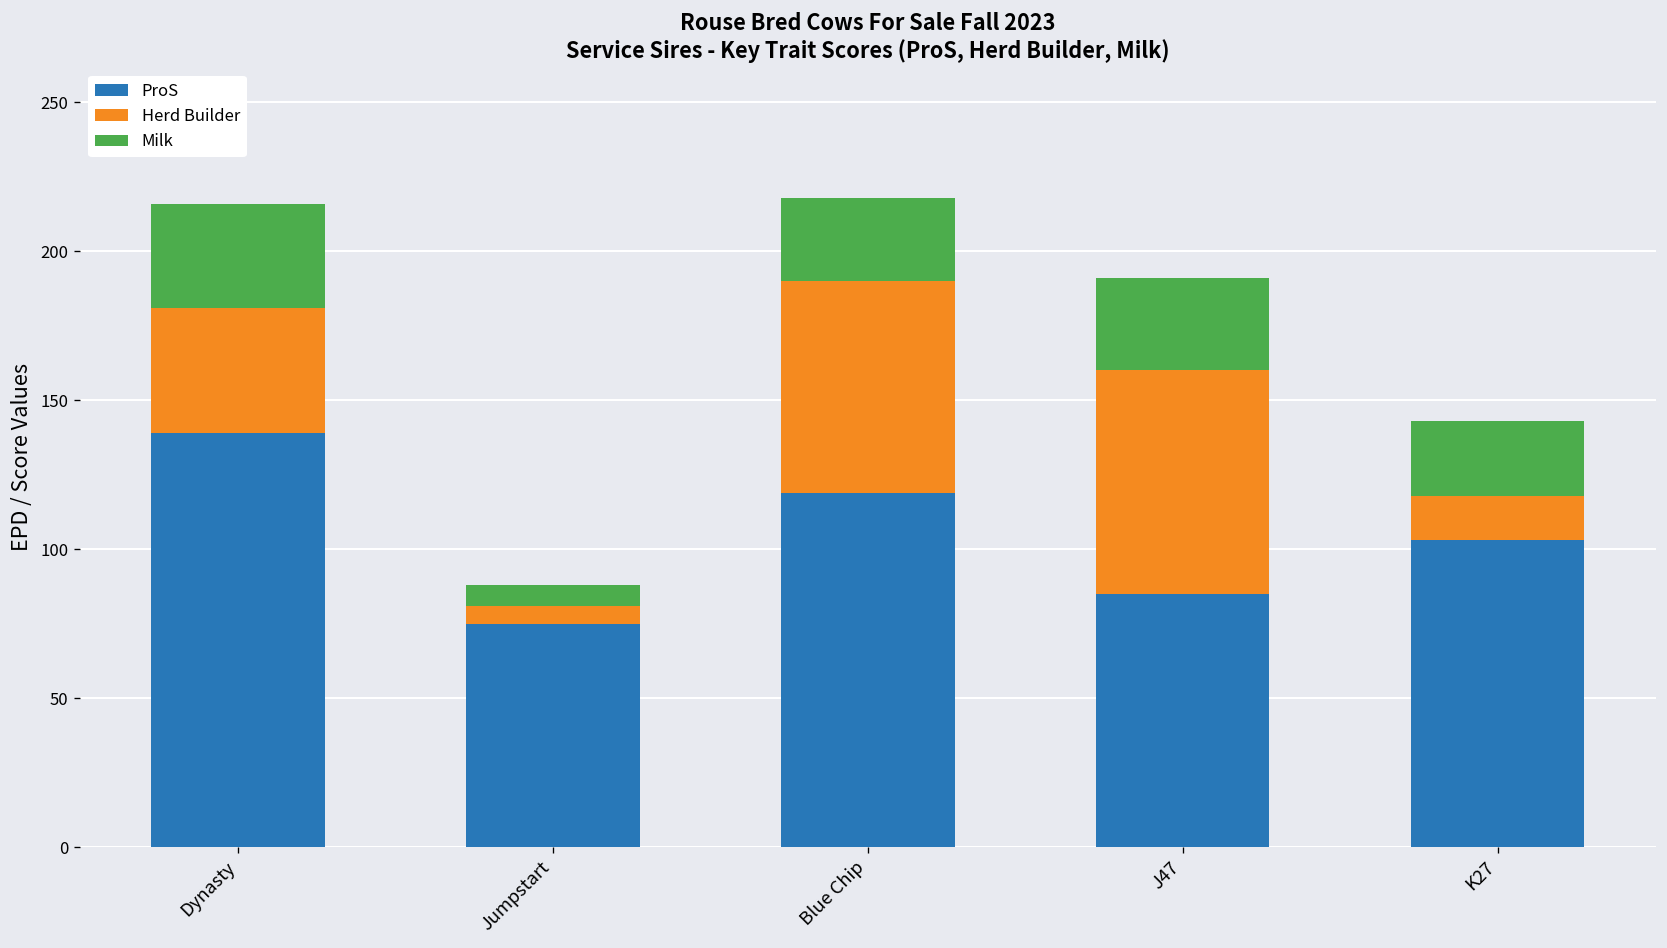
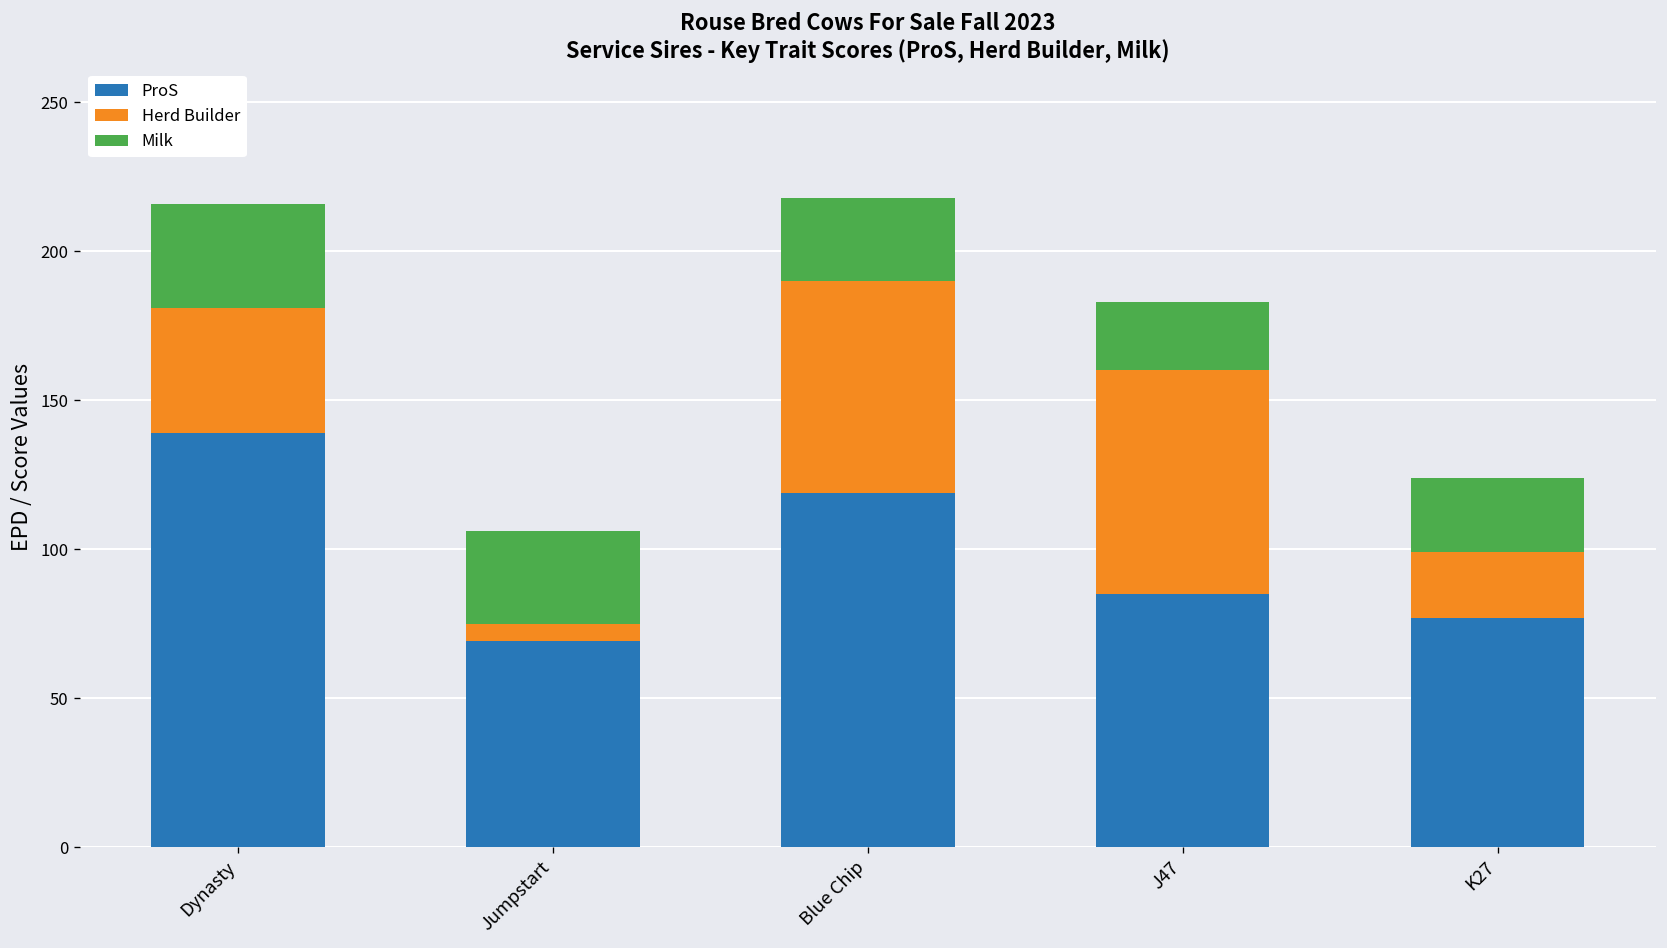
ProS, Jumpstart: 75 -> 69
Milk, Jumpstart: 7 -> 31
Milk, J47: 31 -> 23
ProS, K27: 103 -> 77
Herd Builder, K27: 15 -> 22
